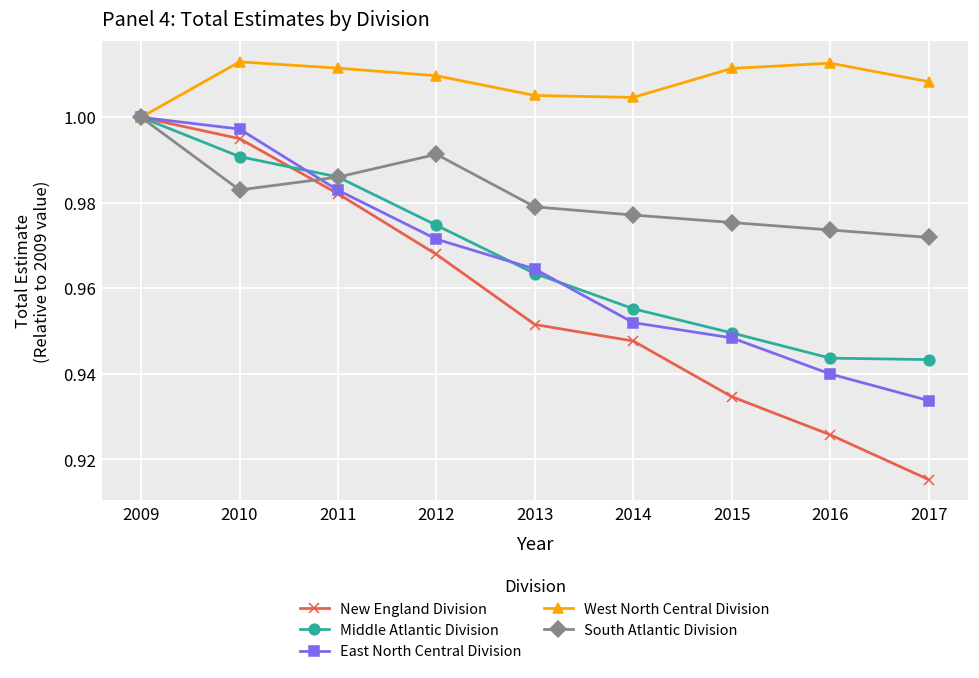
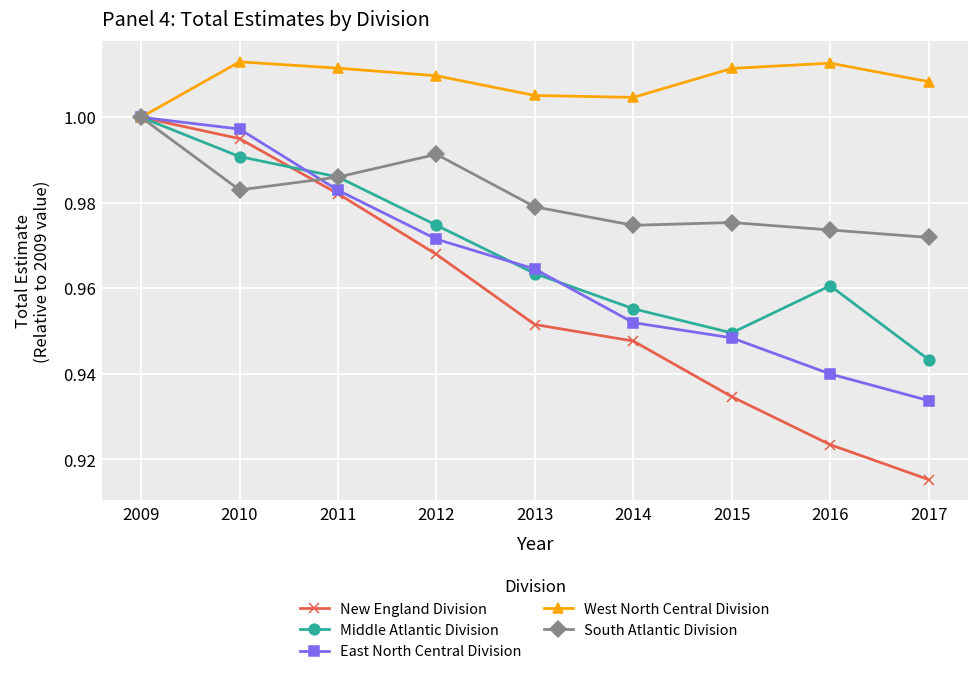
South Atlantic Division, 2014: 0.977 -> 0.975
New England Division, 2016: 0.926 -> 0.923
Middle Atlantic Division, 2016: 0.944 -> 0.961
